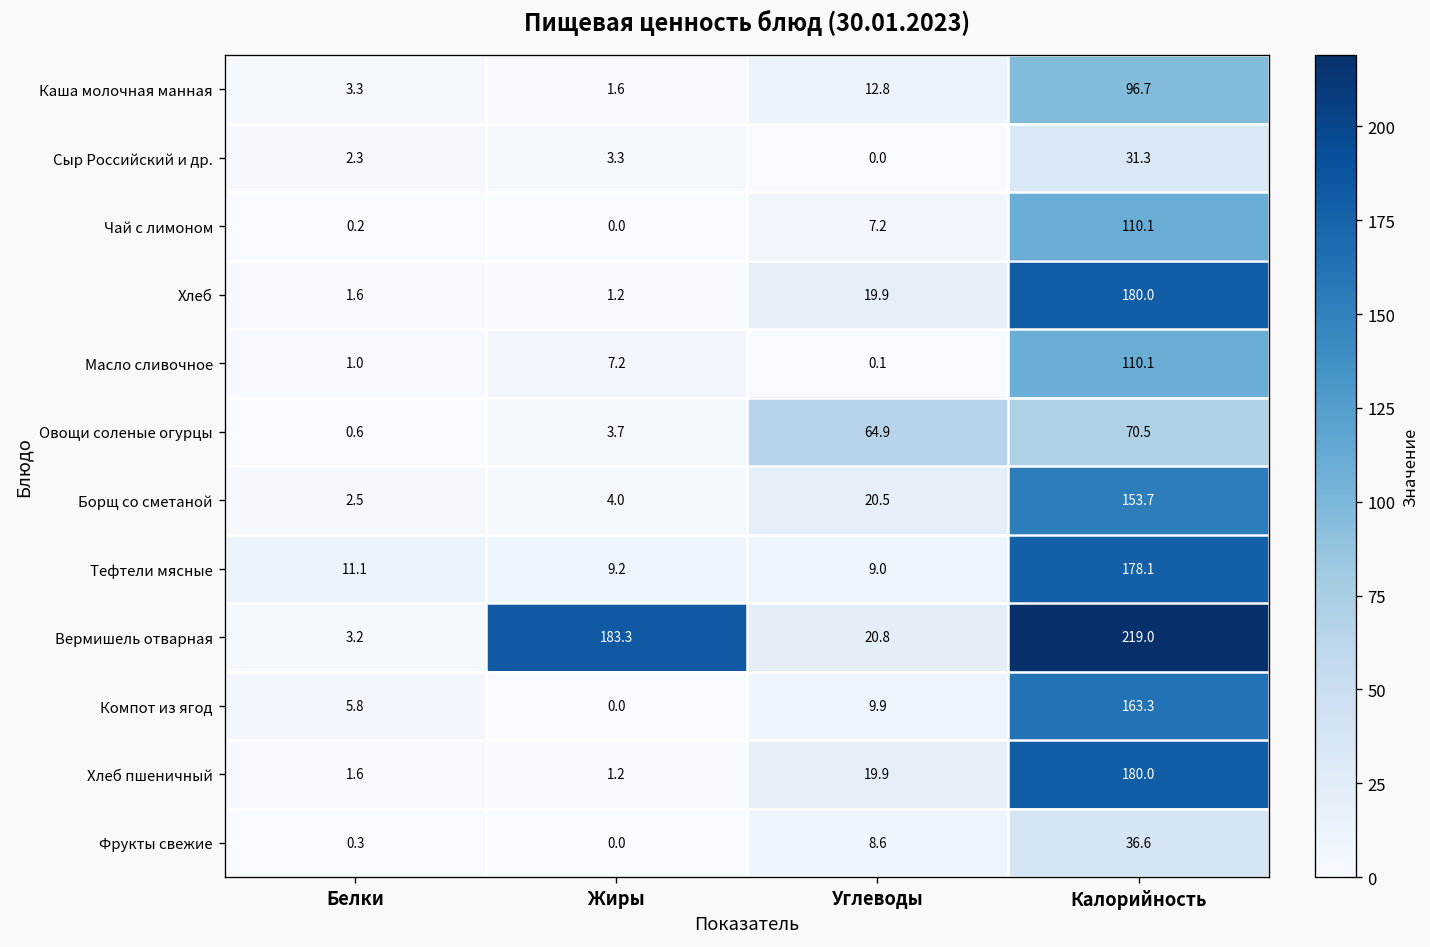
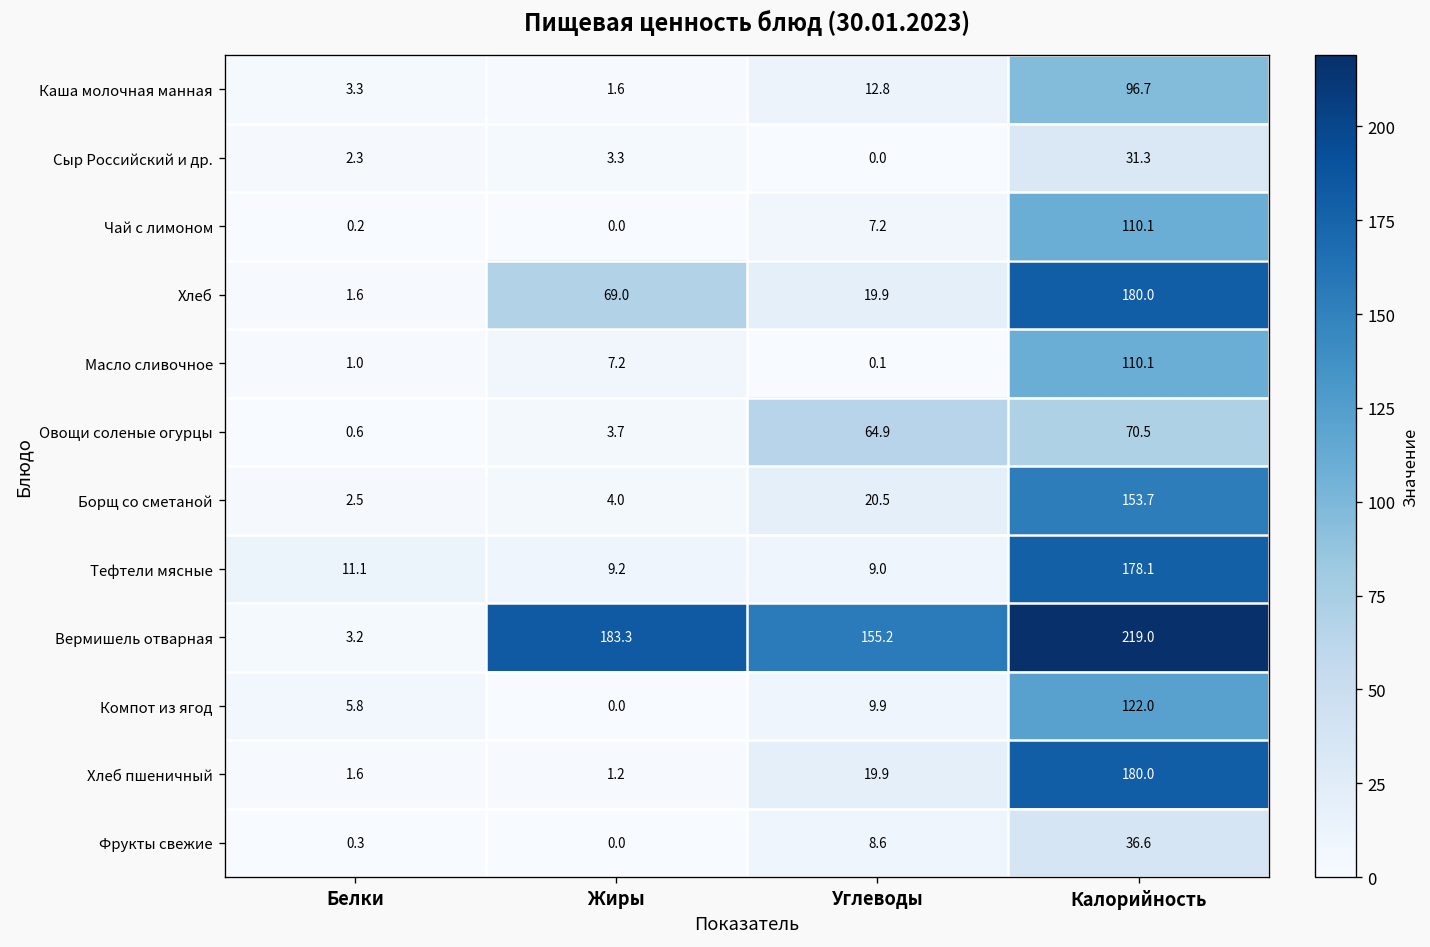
Хлеб, Жиры: 1.2 -> 69.0
Вермишель отварная, Углеводы: 20.8 -> 155.2
Компот из ягод, Калорийность: 163.3 -> 122.0
